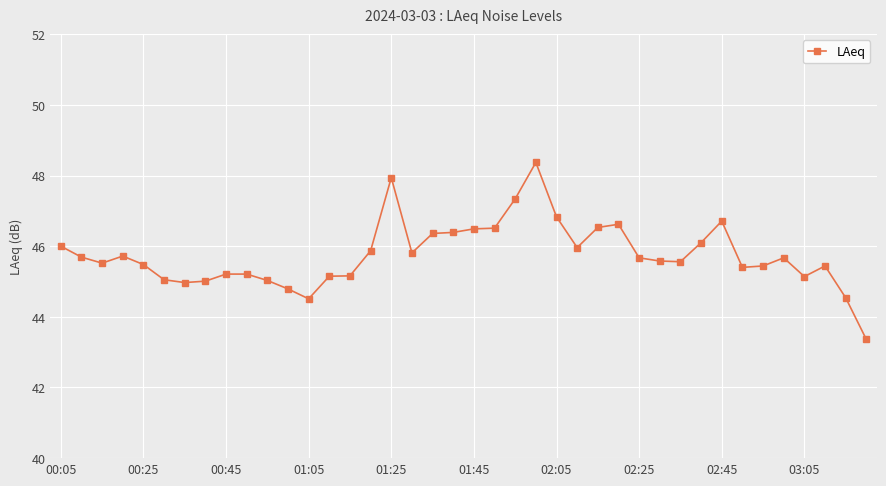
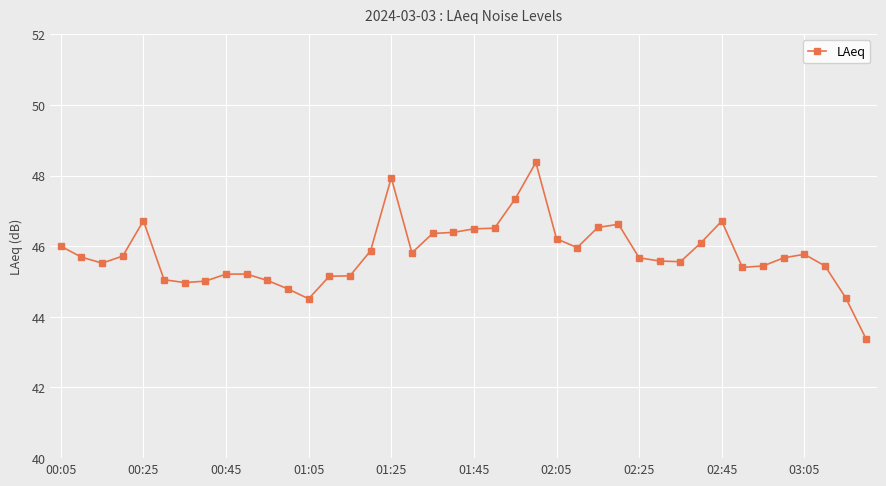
00:25: 45.5 -> 46.7
02:05: 46.8 -> 46.2
03:05: 45.1 -> 45.8
